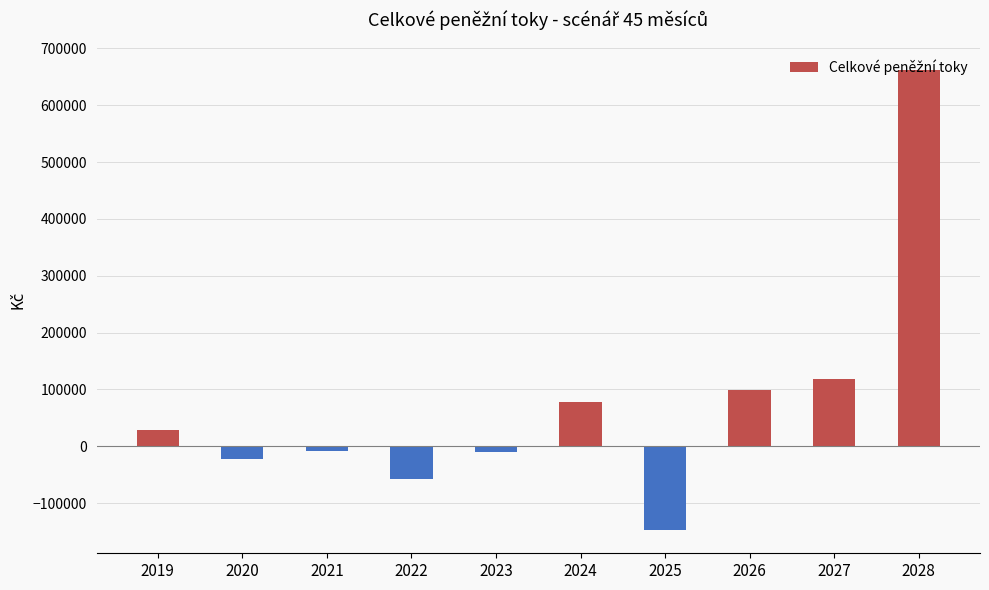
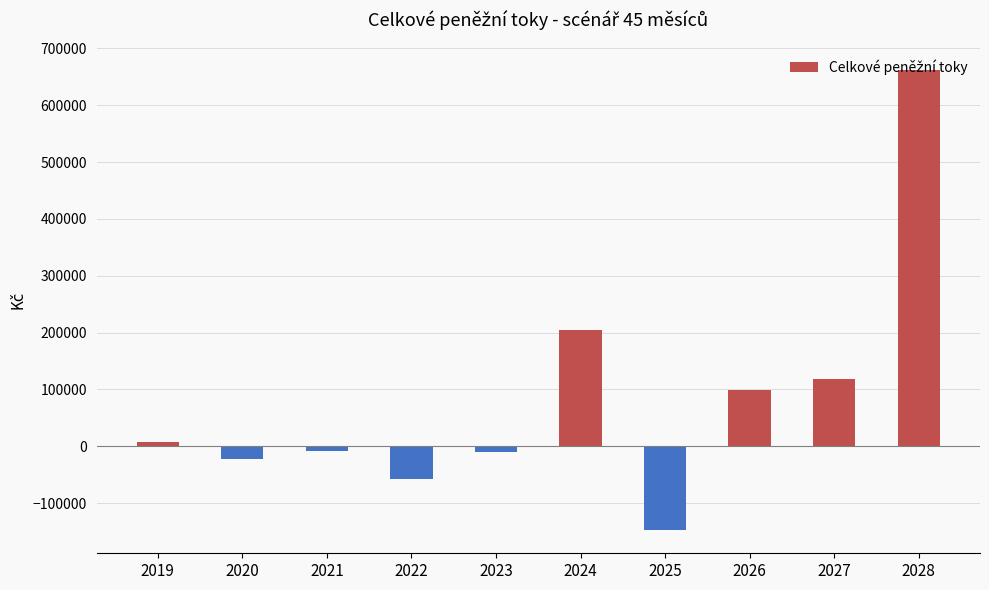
2019: 30000 -> 10000
2024: 80000 -> 200000
